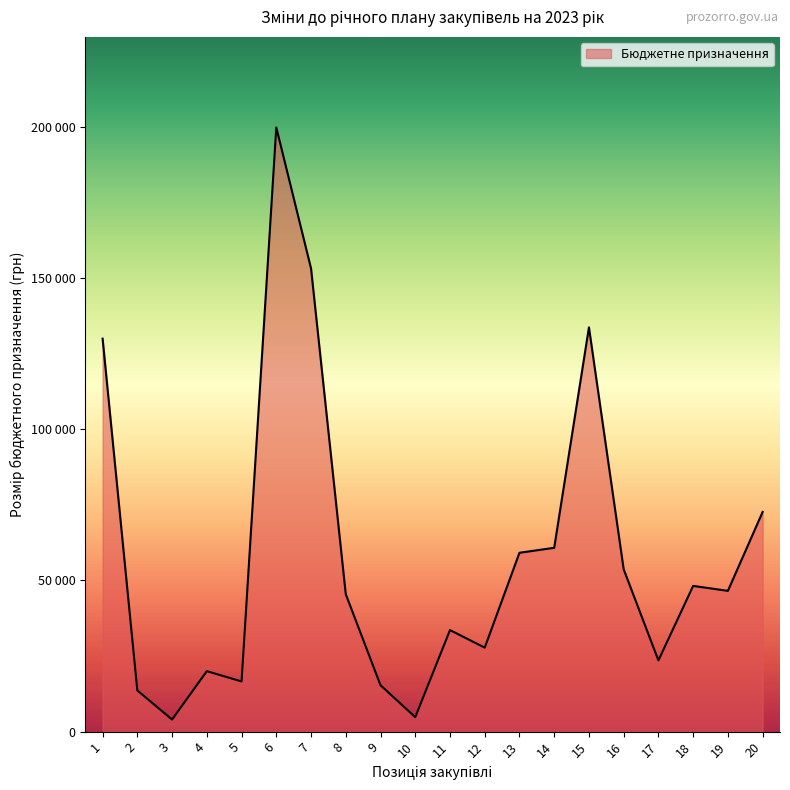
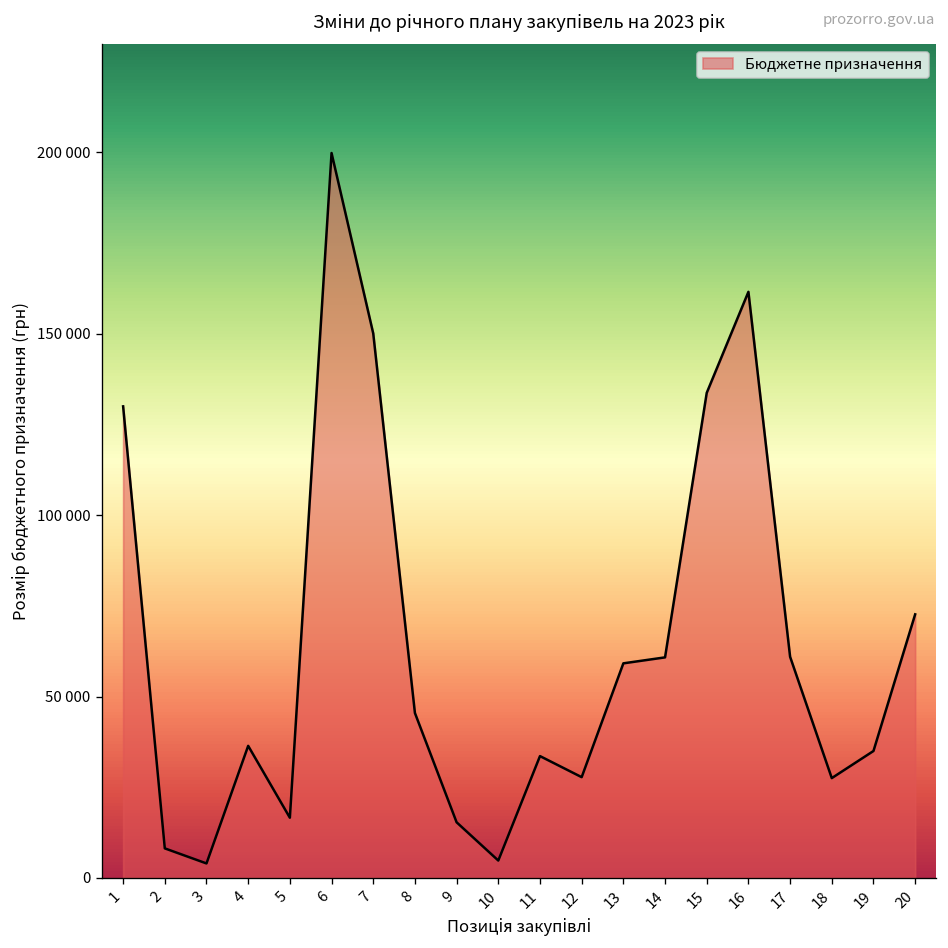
2: 14000 -> 8000
4: 20000 -> 36000
7: 153000 -> 150000
16: 54000 -> 162000
17: 24000 -> 61000
18: 48000 -> 28000
19: 47000 -> 35000
